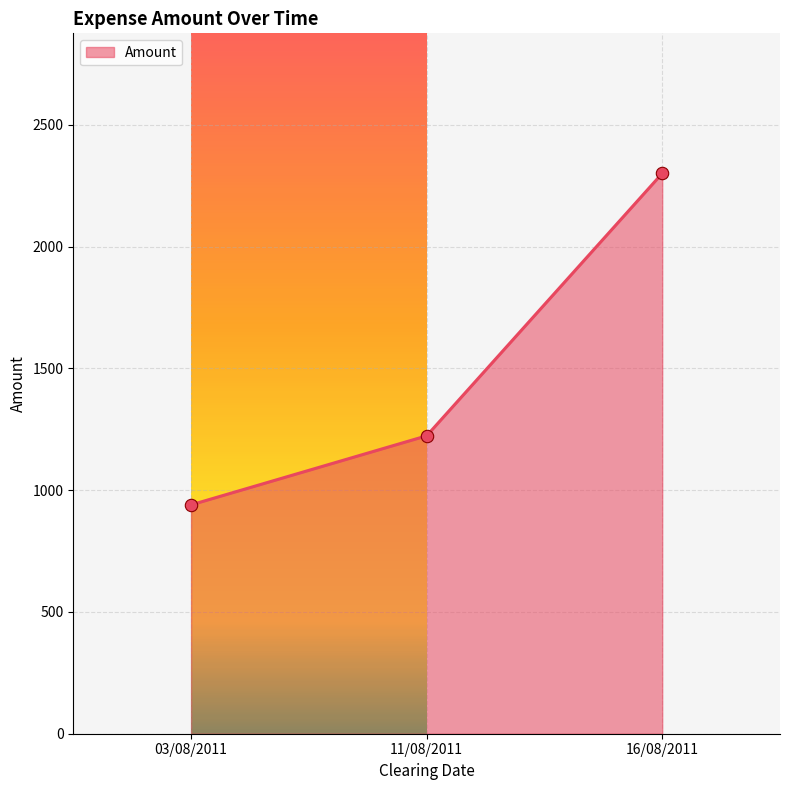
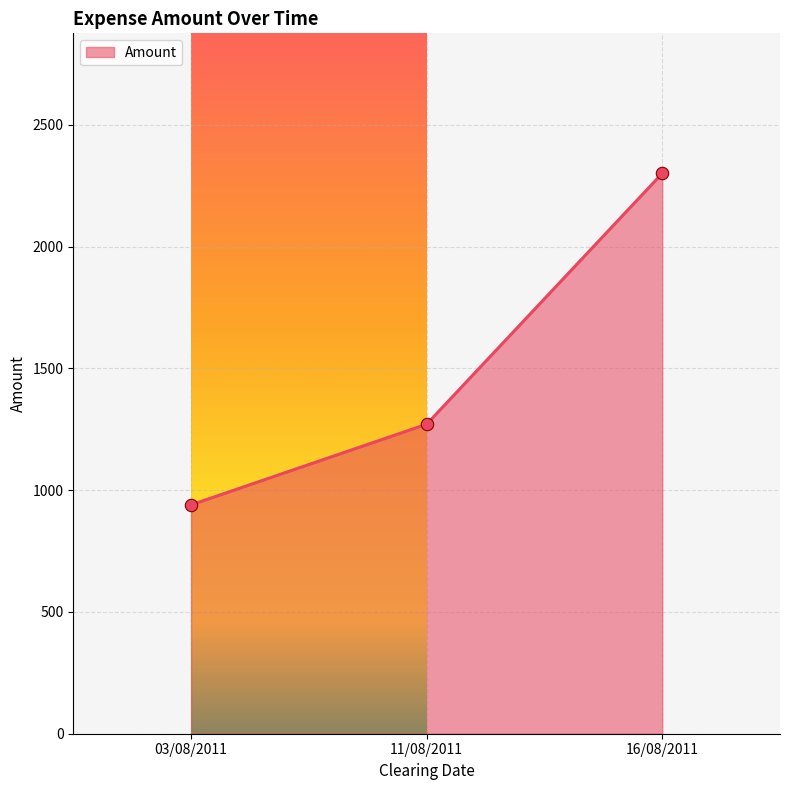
11/08/2011: 1220 -> 1270
